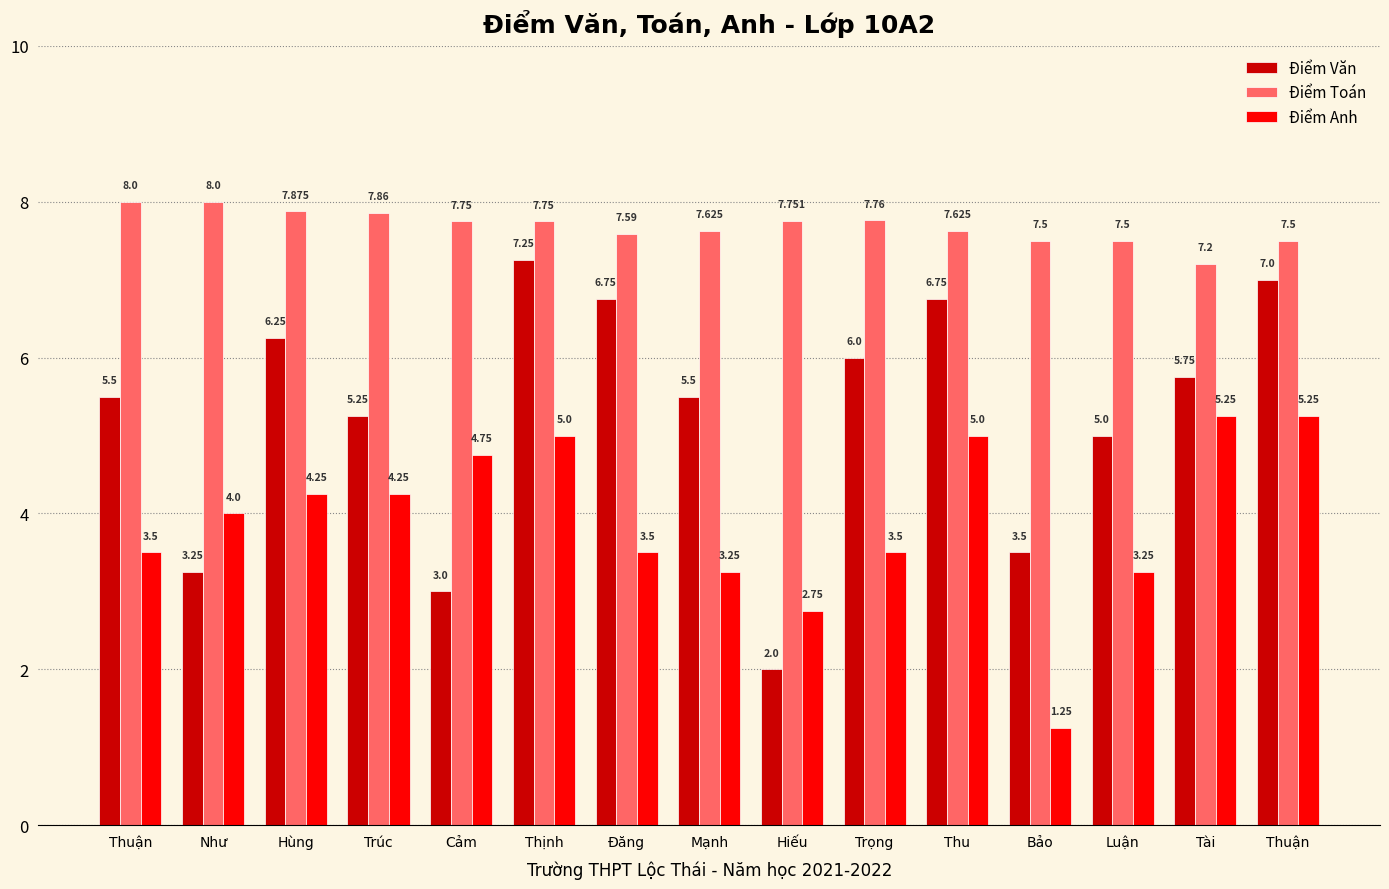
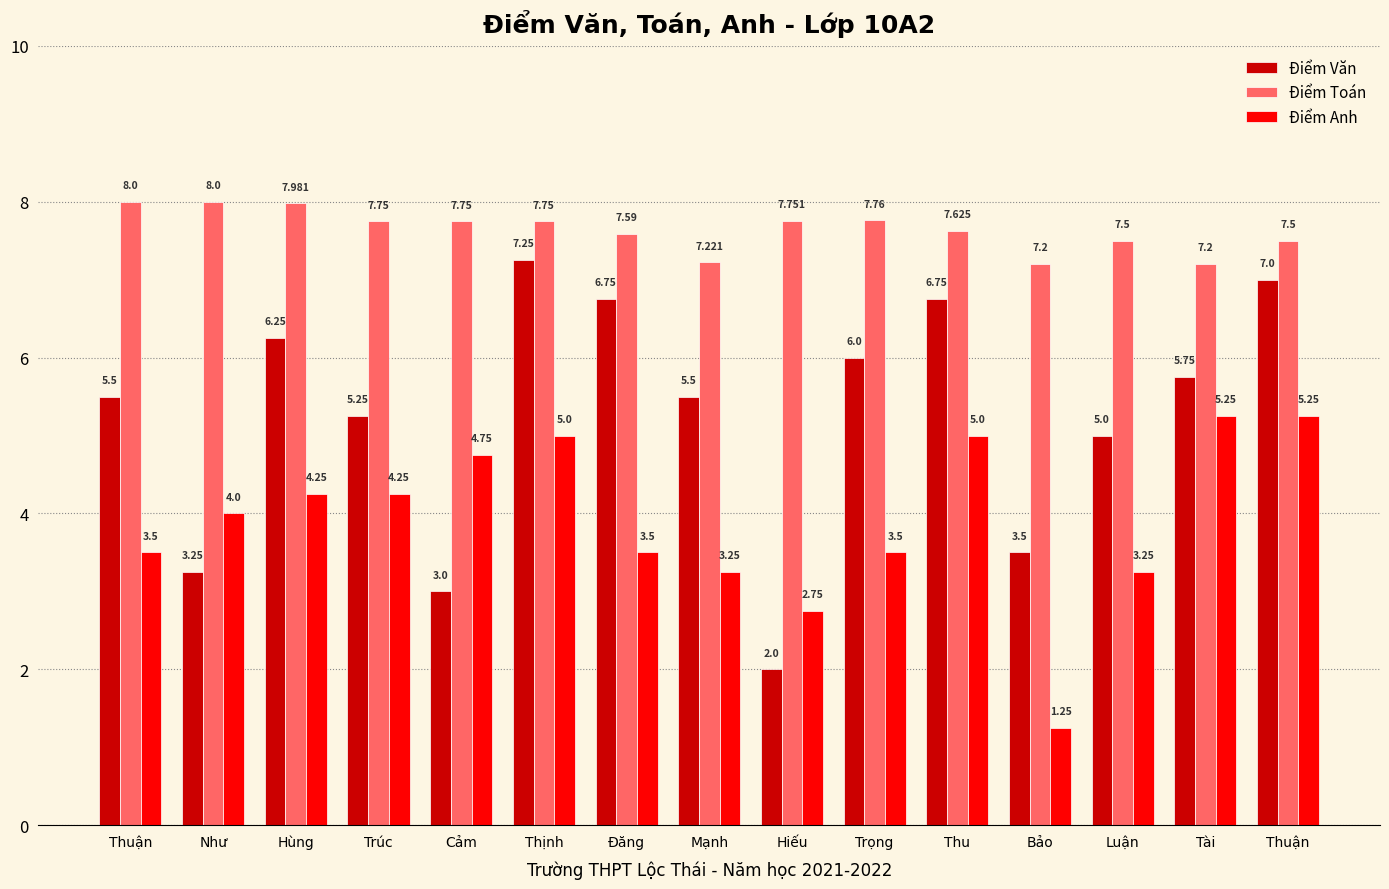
Điểm Toán, Hùng: 7.875 -> 7.981
Điểm Toán, Trúc: 7.86 -> 7.75
Điểm Toán, Mạnh: 7.625 -> 7.221
Điểm Toán, Bảo: 7.5 -> 7.2
